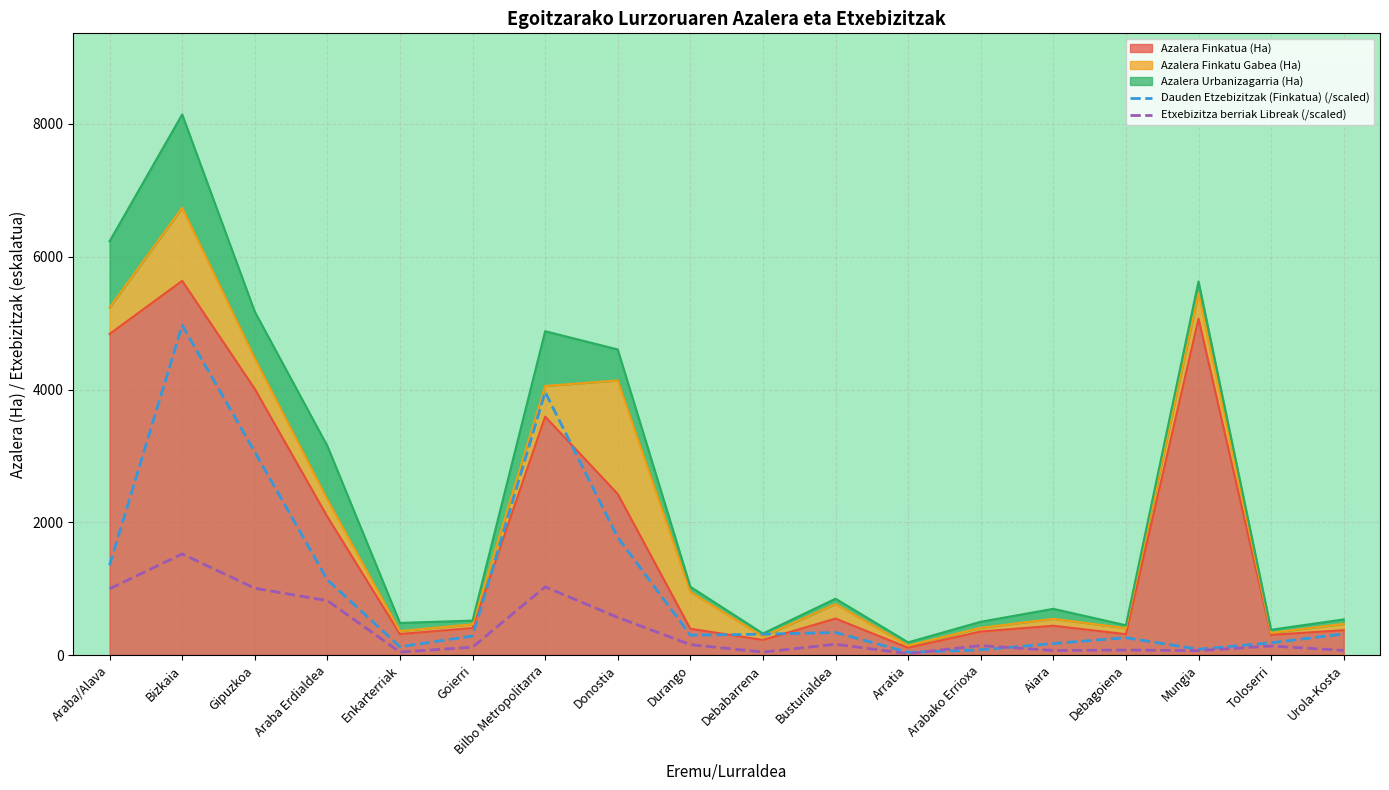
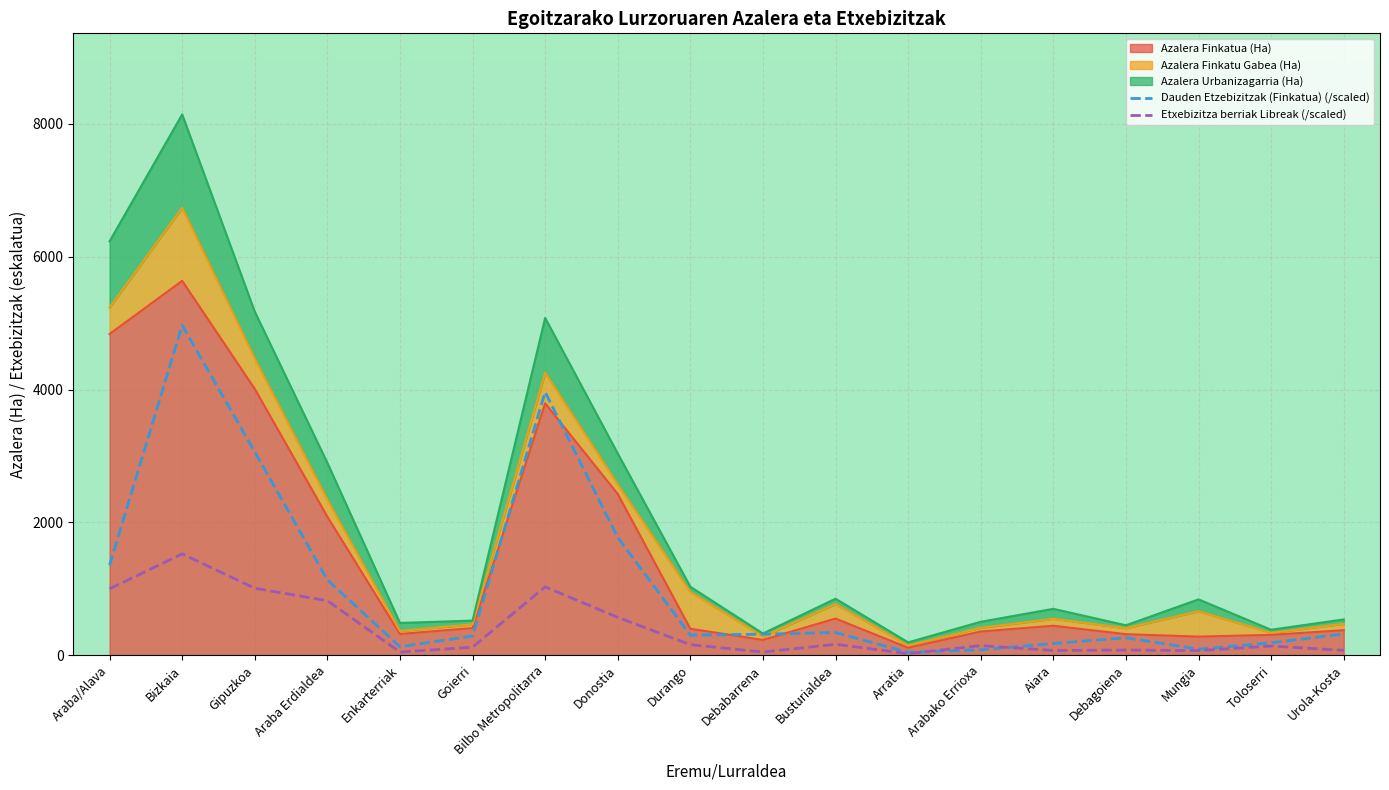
Azalera Urbanizagarria (Ha), Araba Erdialdea: 800 -> 600
Azalera Finkatua (Ha), Bilbo Metropolitarra: 3600 -> 3800
Azalera Finkatu Gabea (Ha), Donostia: 1700 -> 100
Azalera Finkatua (Ha), Mungia: 5100 -> 300
